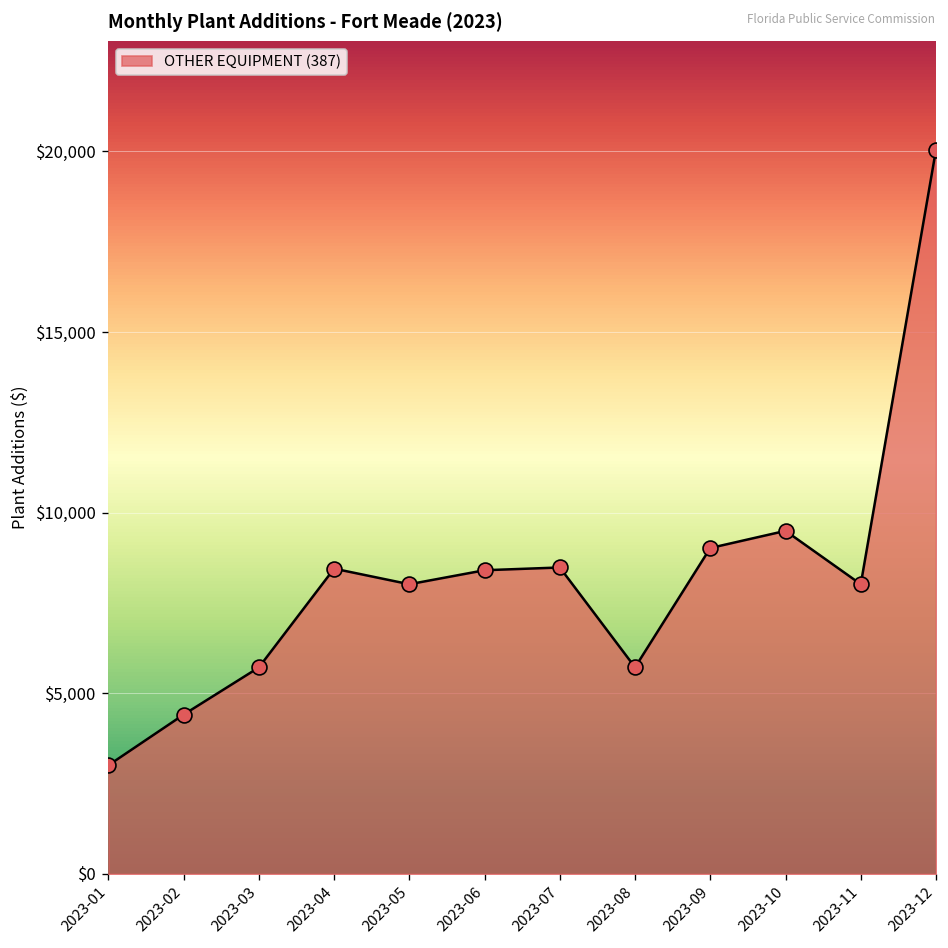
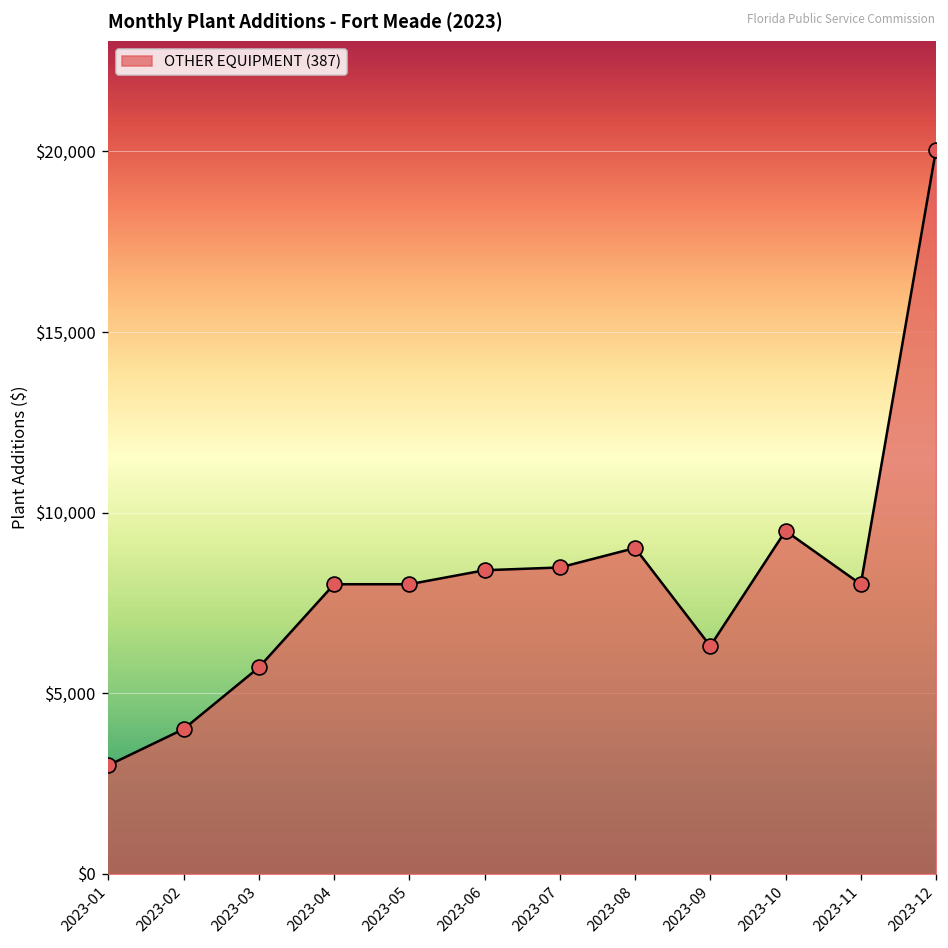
2023-02: $4,400 -> $4,000
2023-04: $8,500 -> $8,000
2023-08: $5,700 -> $9,000
2023-09: $9,000 -> $6,300
